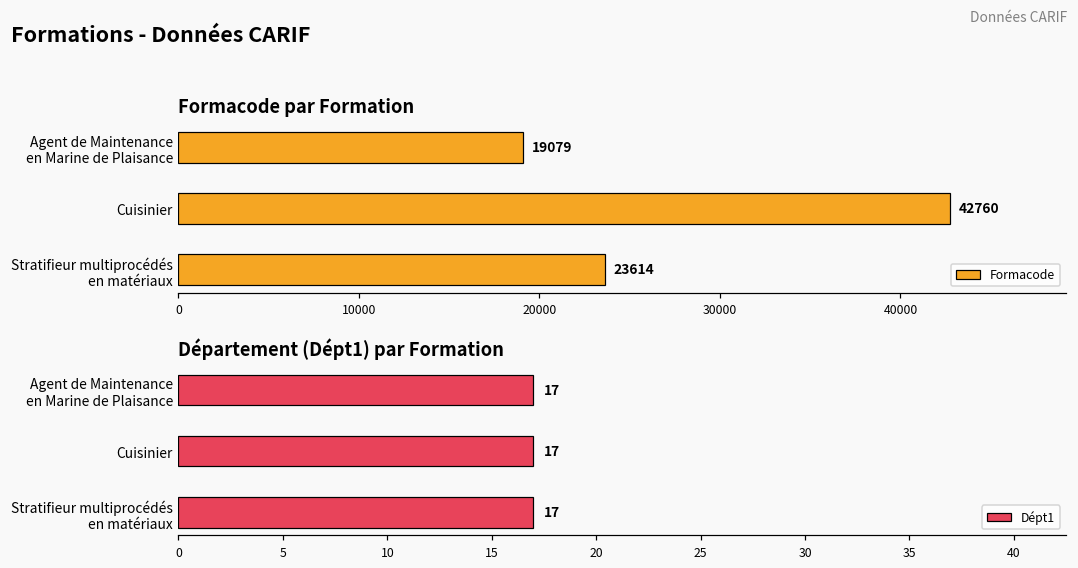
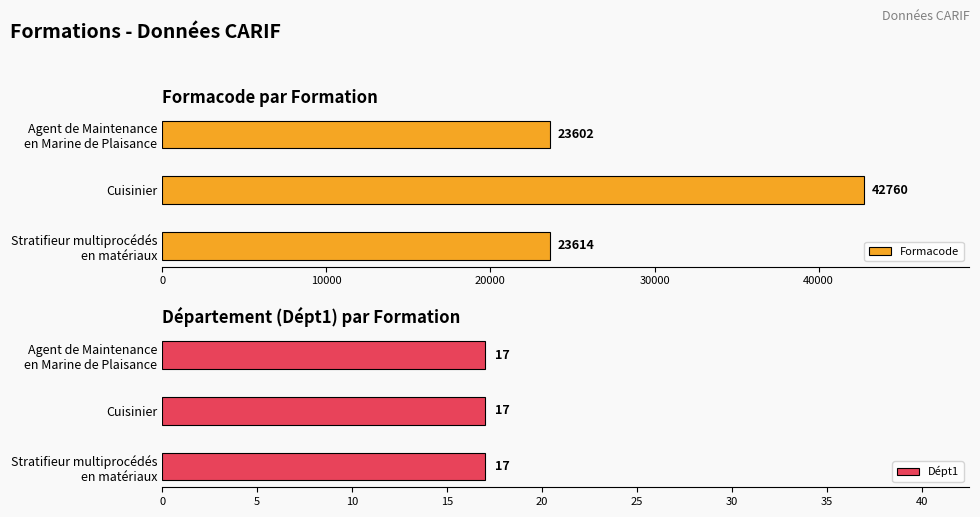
Formacode par Formation, Agent de Maintenance en Marine de Plaisance: 19079 -> 23602
